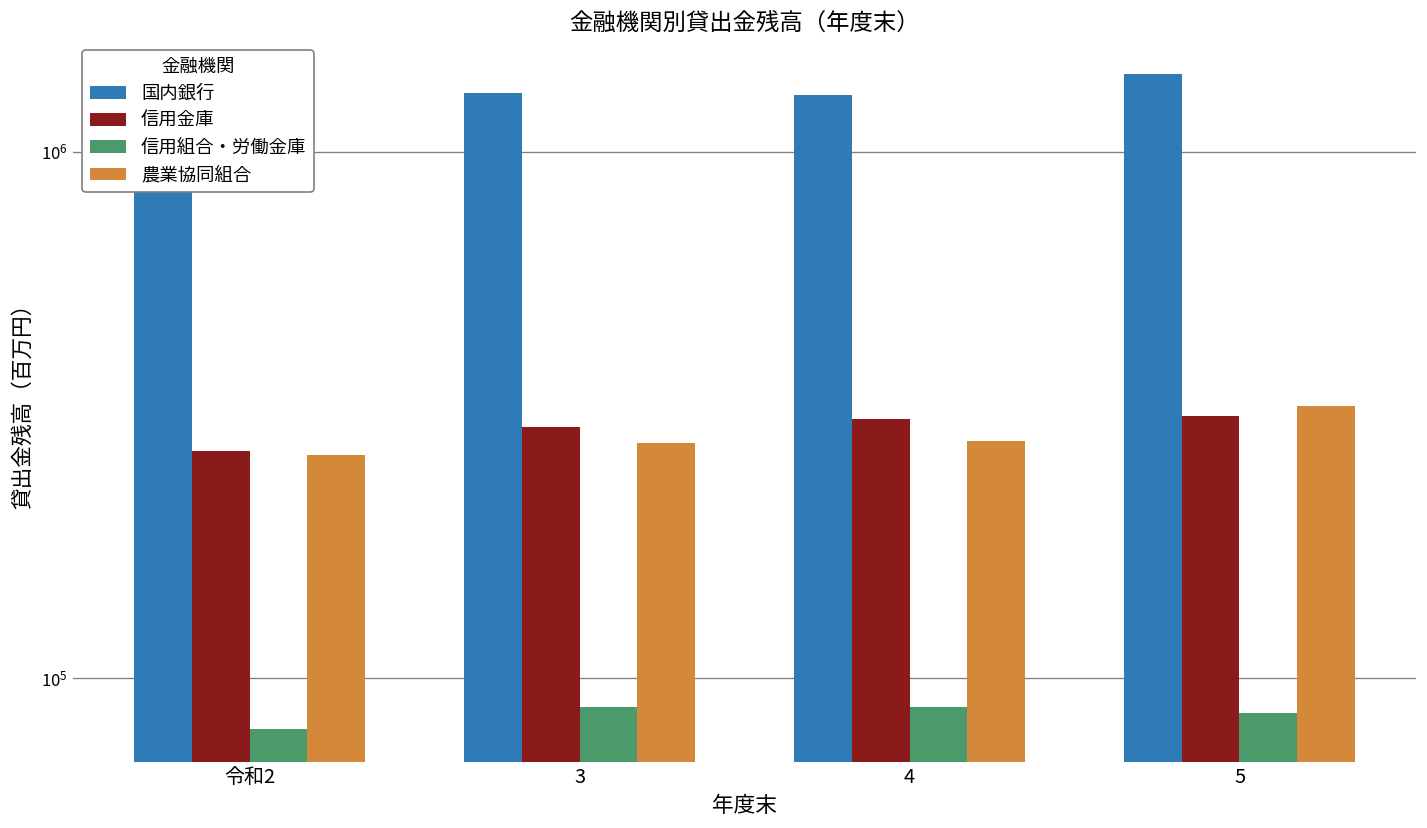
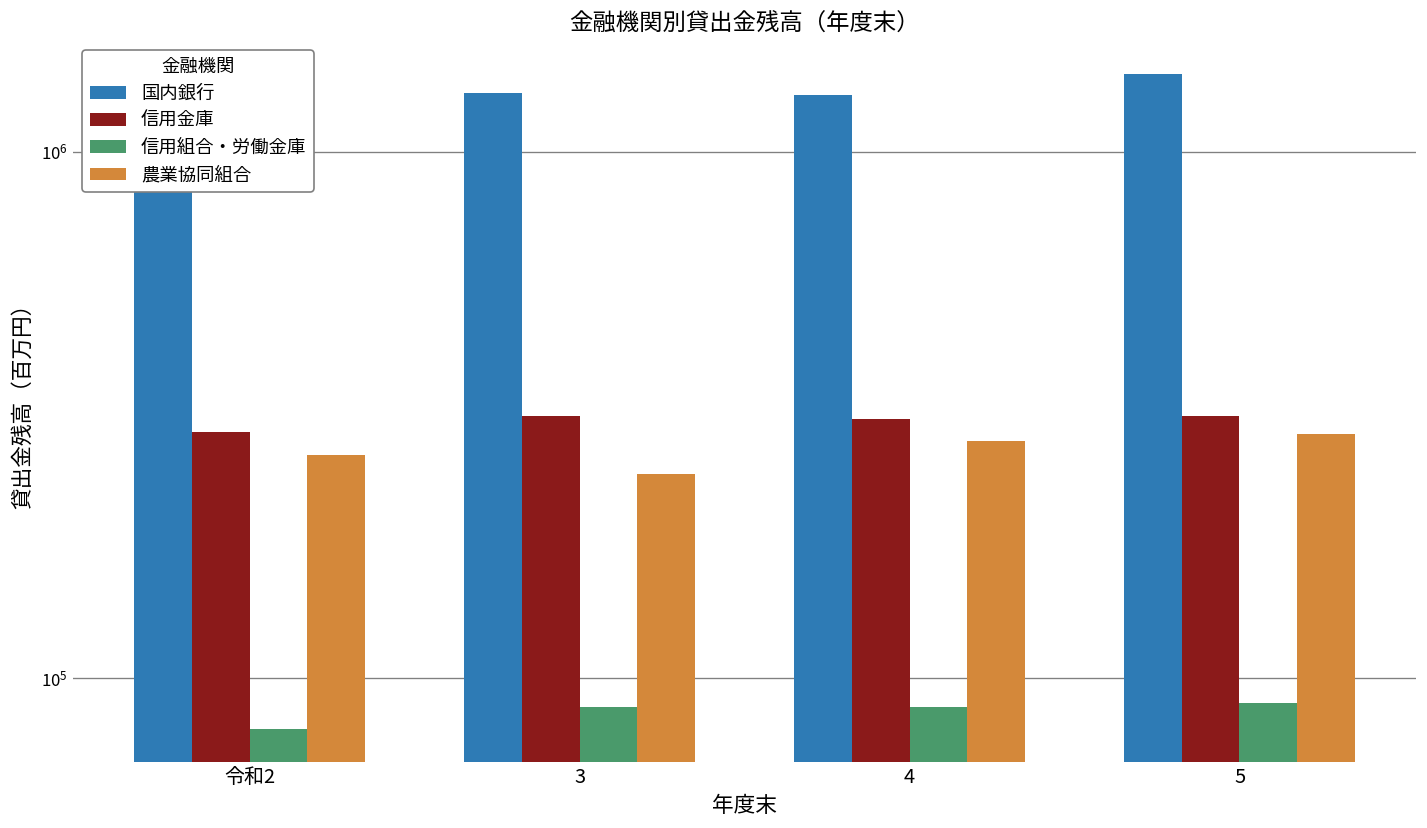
信用金庫, 令和2: 270000 -> 290000
信用金庫, 3: 300000 -> 320000
農業協同組合, 3: 280000 -> 240000
信用組合・労働金庫, 5: 86000 -> 90000
農業協同組合, 5: 330000 -> 290000
